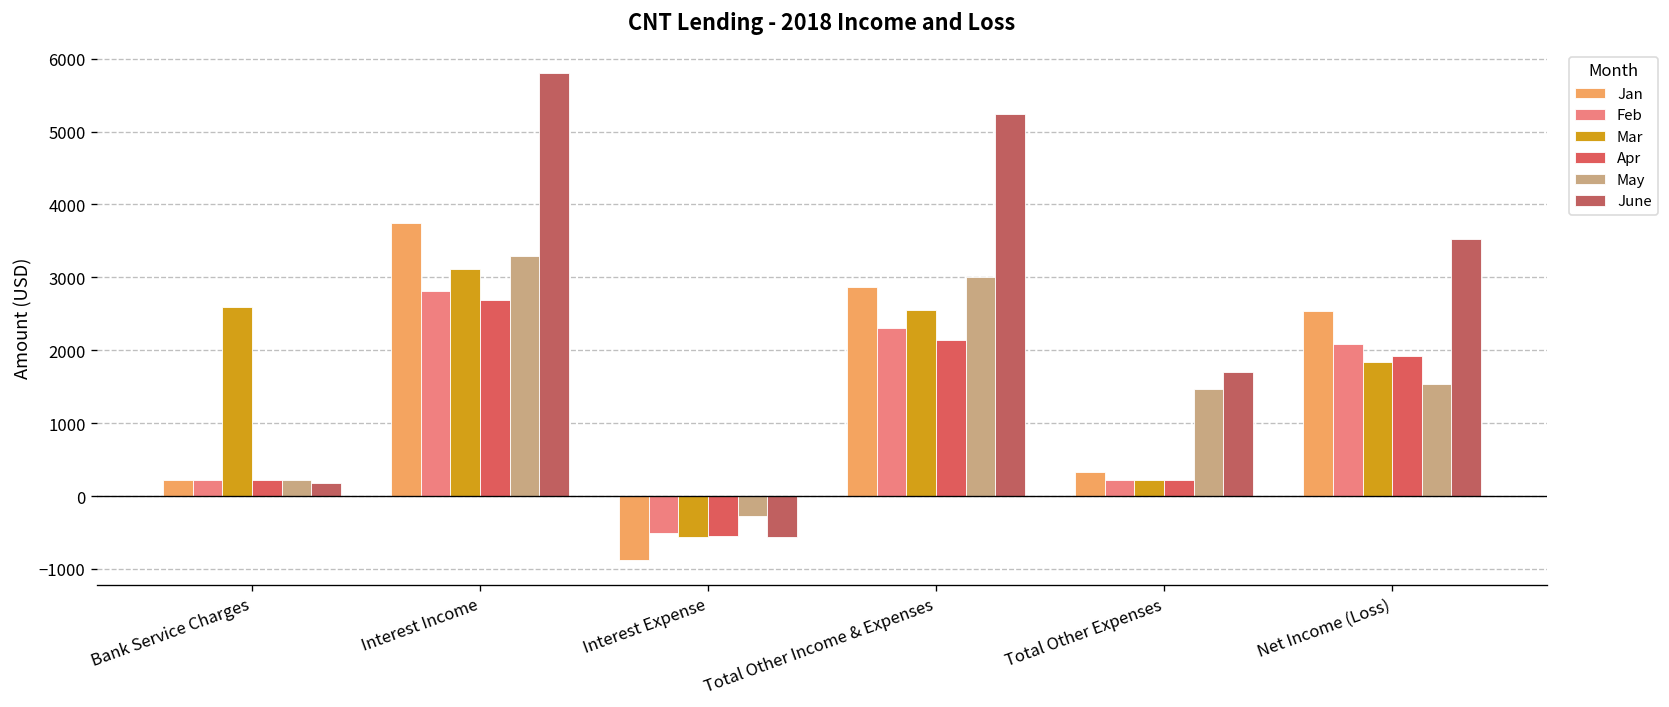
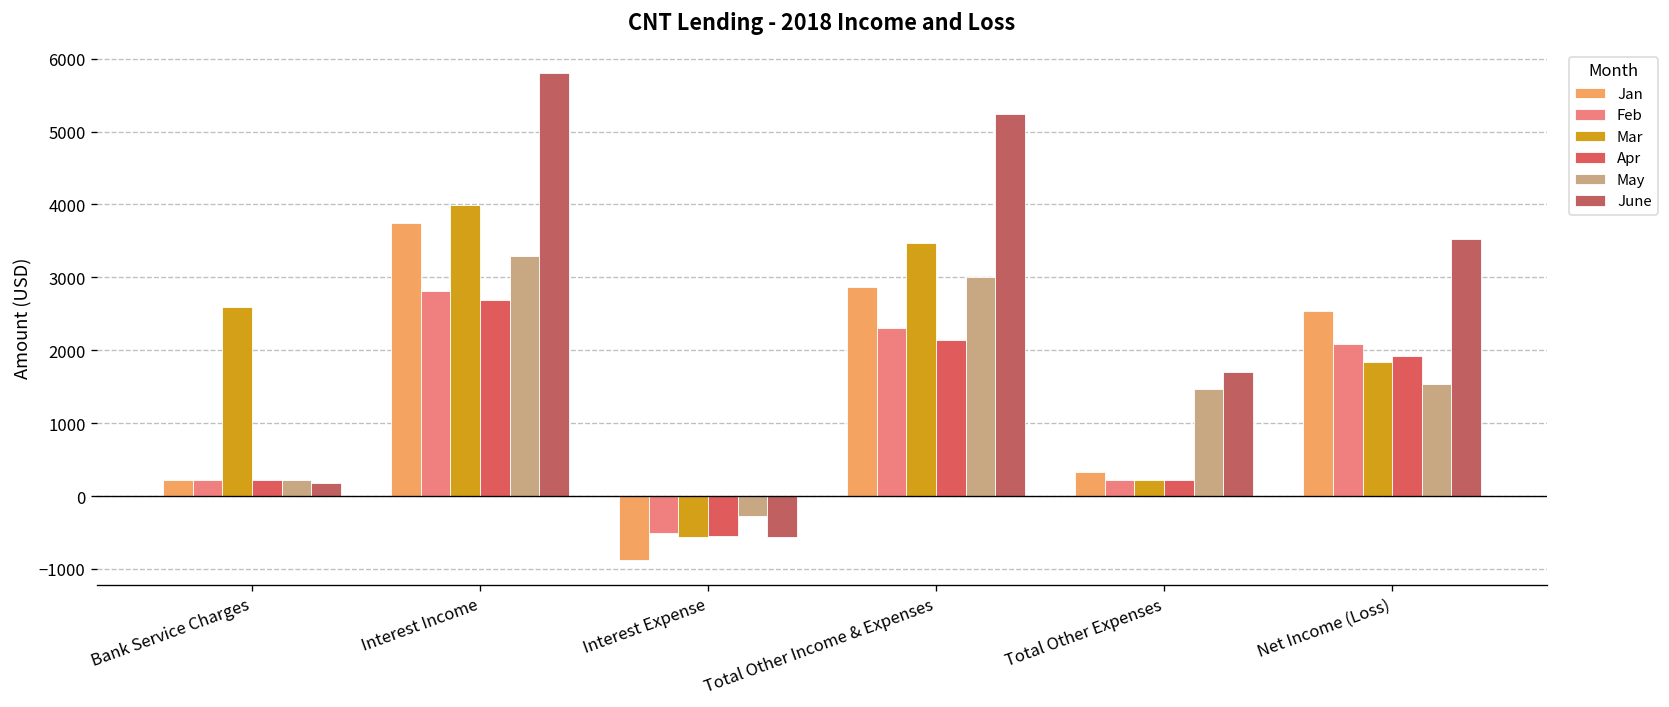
Mar, Interest Income: 3100 -> 4000
Mar, Total Other Income & Expenses: 2600 -> 3500
